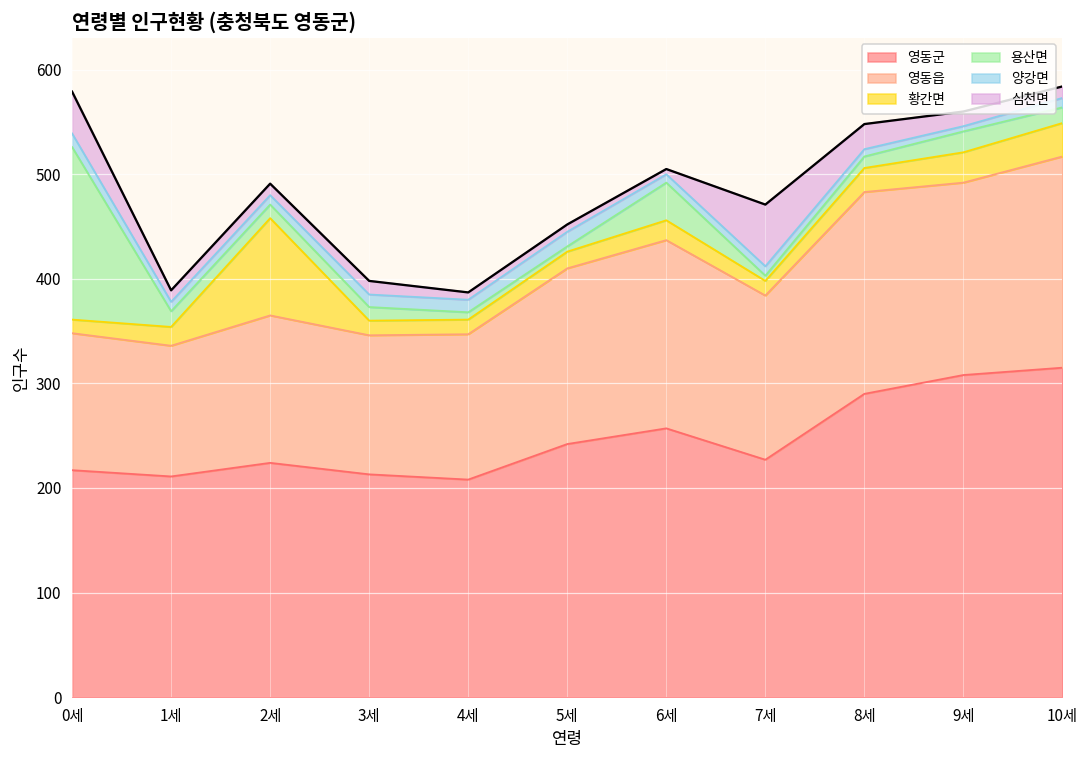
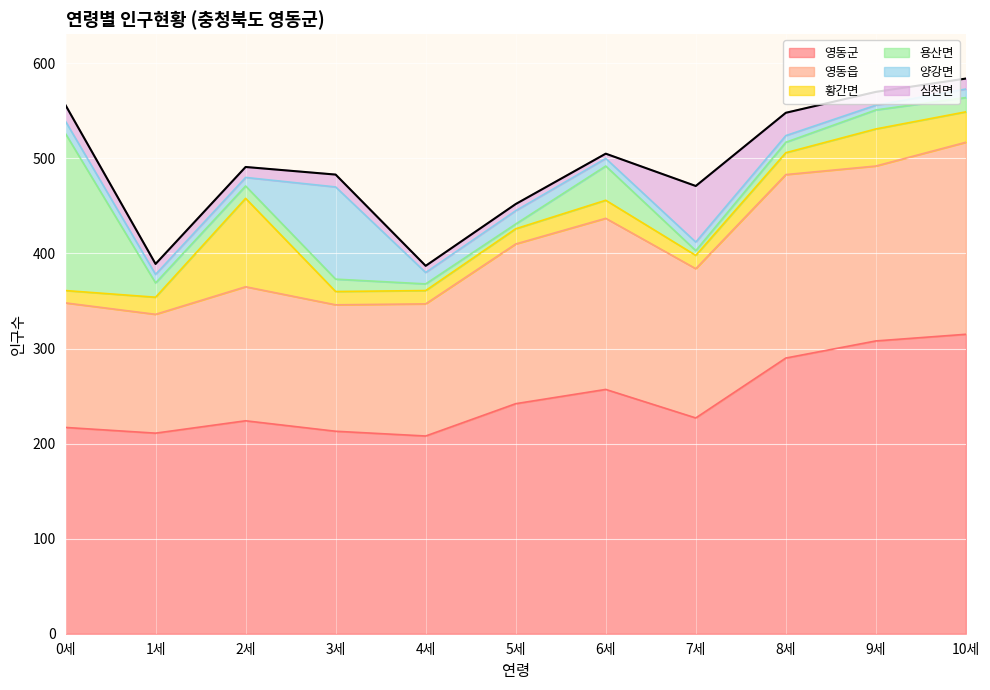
심천면, 0세: 40 -> 20
양강면, 3세: 10 -> 100
황간면, 9세: 30 -> 40
